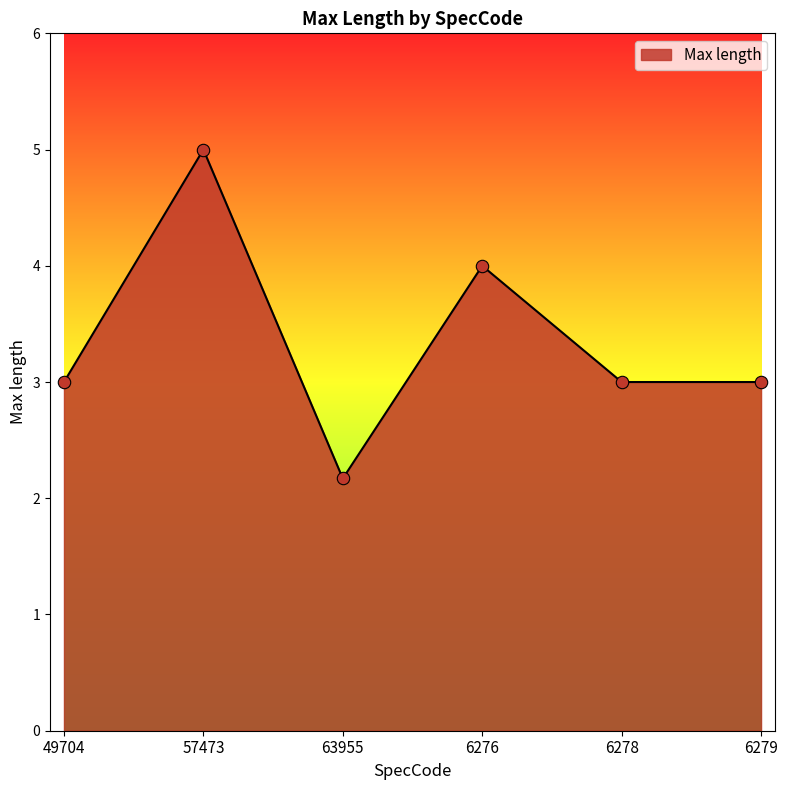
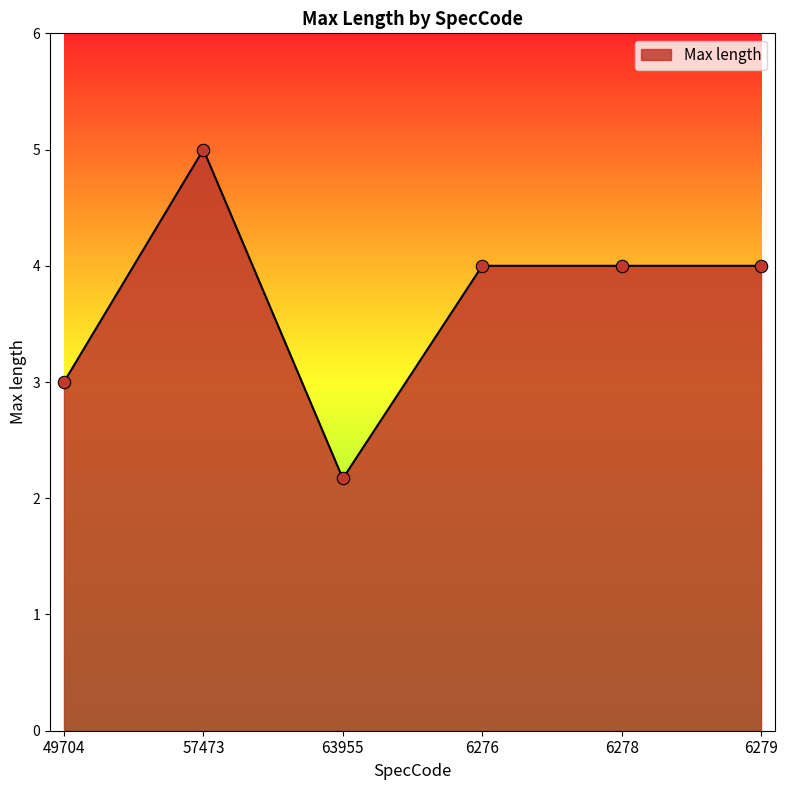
6278: 3 -> 4
6279: 3 -> 4
